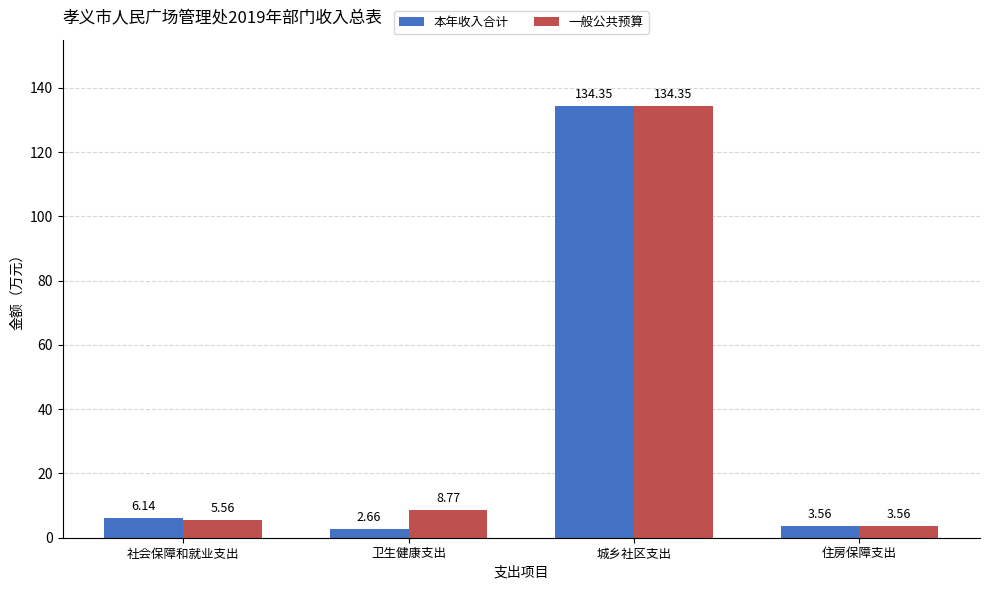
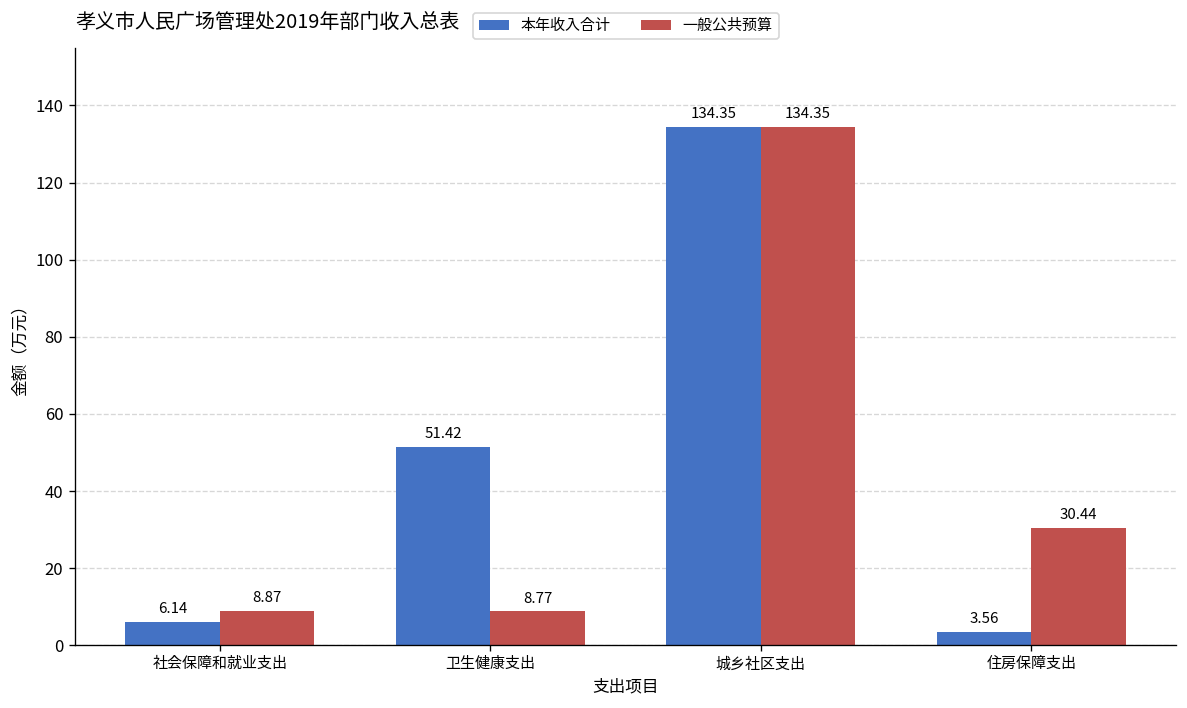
一般公共预算, 社会保障和就业支出: 5.56 -> 8.87
本年收入合计, 卫生健康支出: 2.66 -> 51.42
一般公共预算, 住房保障支出: 3.56 -> 30.44
